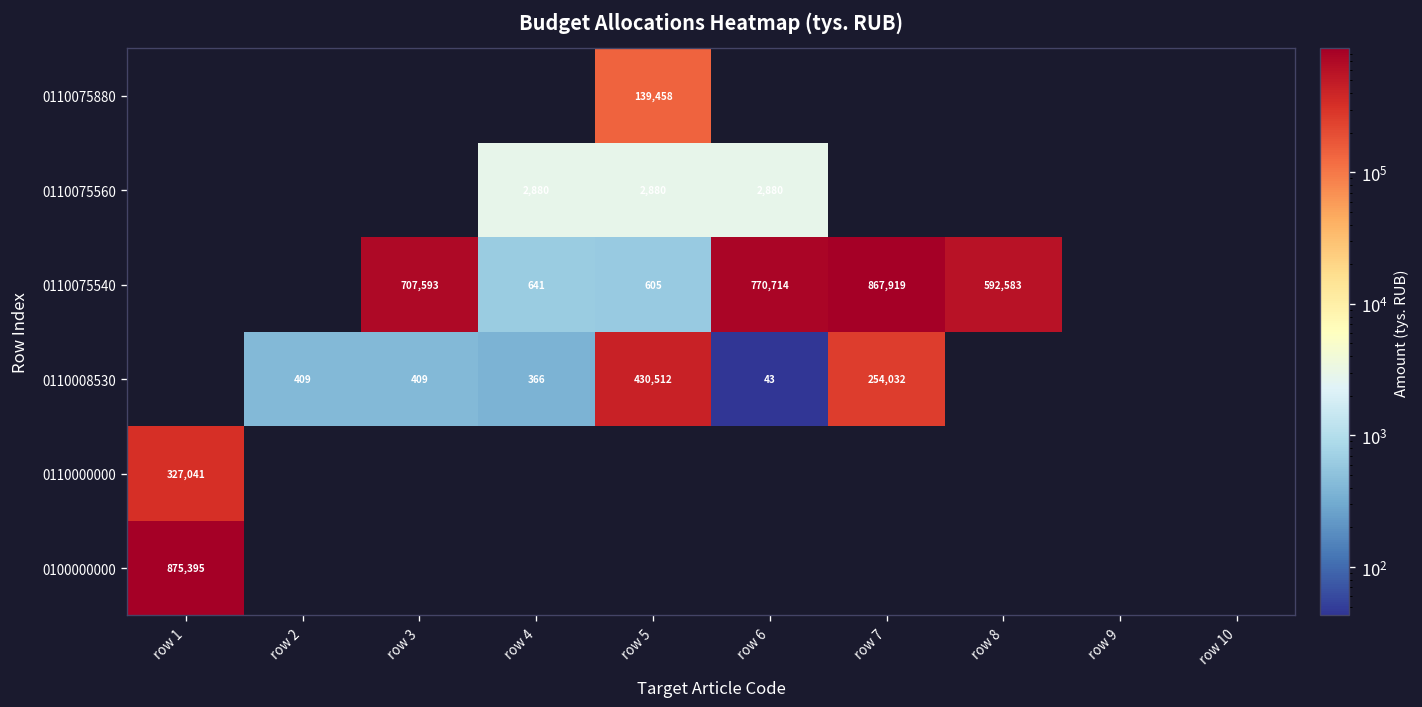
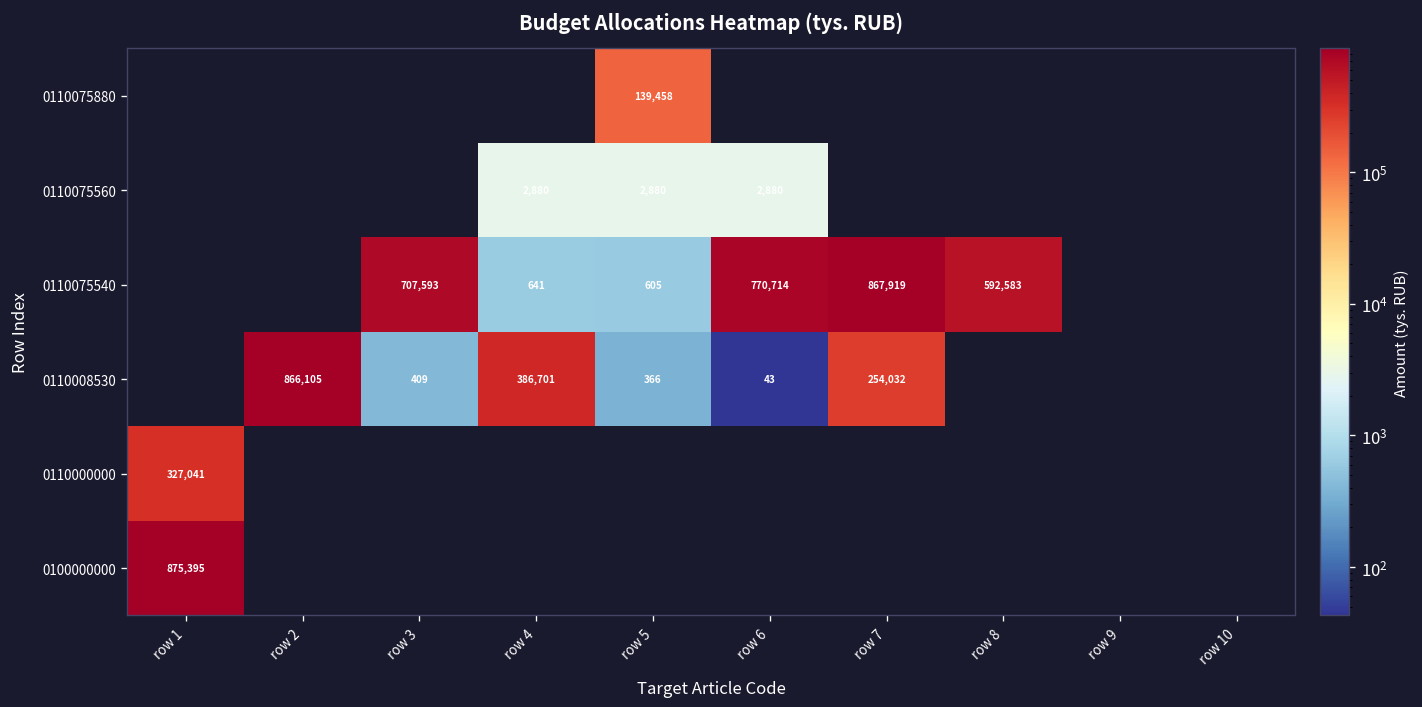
0110008530, row 2: 409 -> 866,105
0110008530, row 4: 366 -> 386,701
0110008530, row 5: 430,512 -> 366
